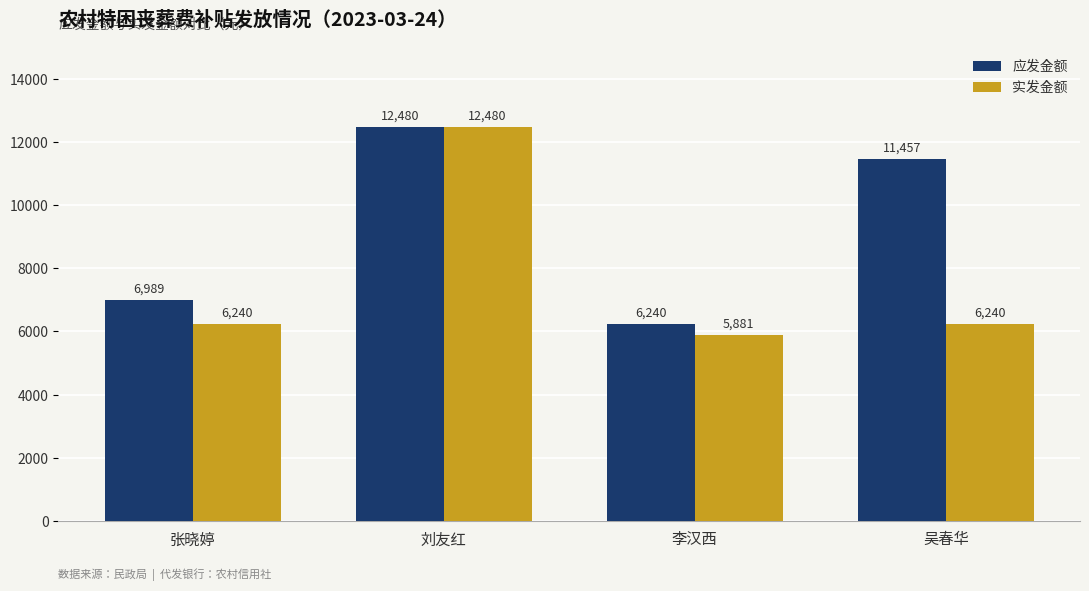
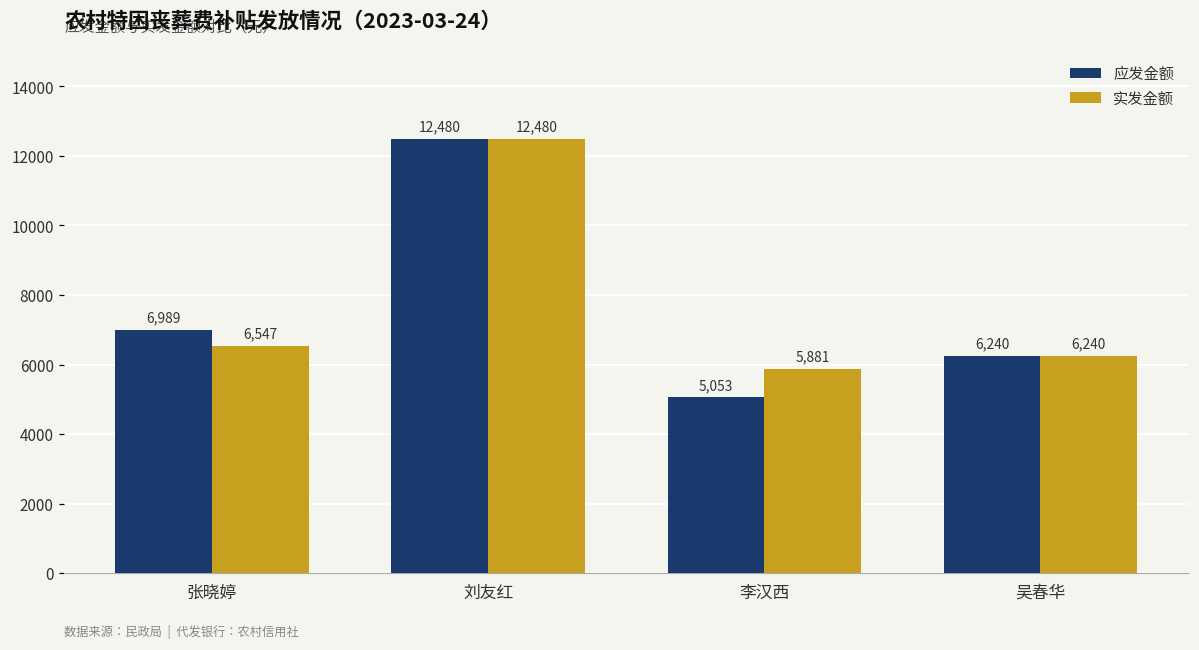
实发金额, 张晓婷: 6,240 -> 6,547
应发金额, 李汉西: 6,240 -> 5,053
应发金额, 吴春华: 11,457 -> 6,240
